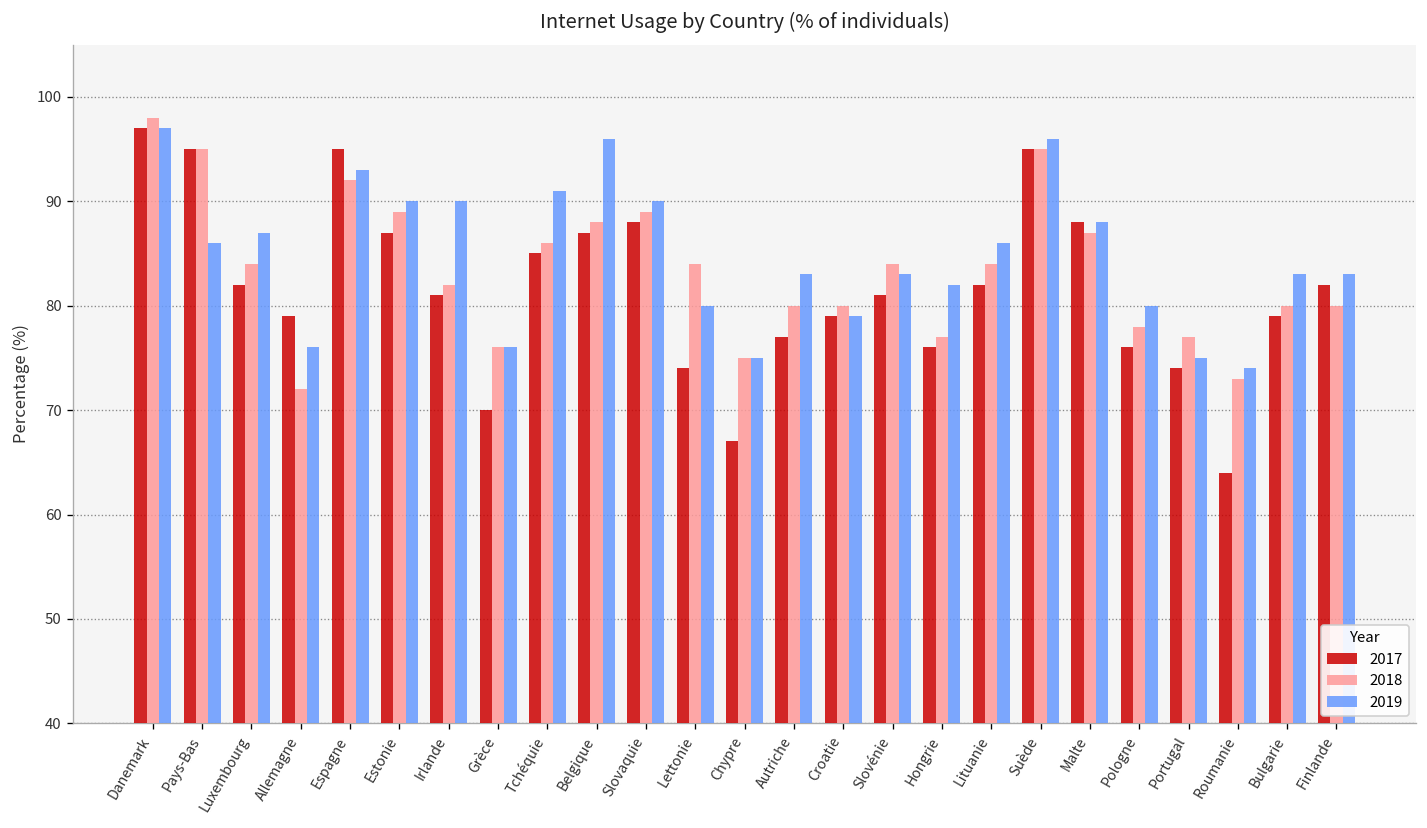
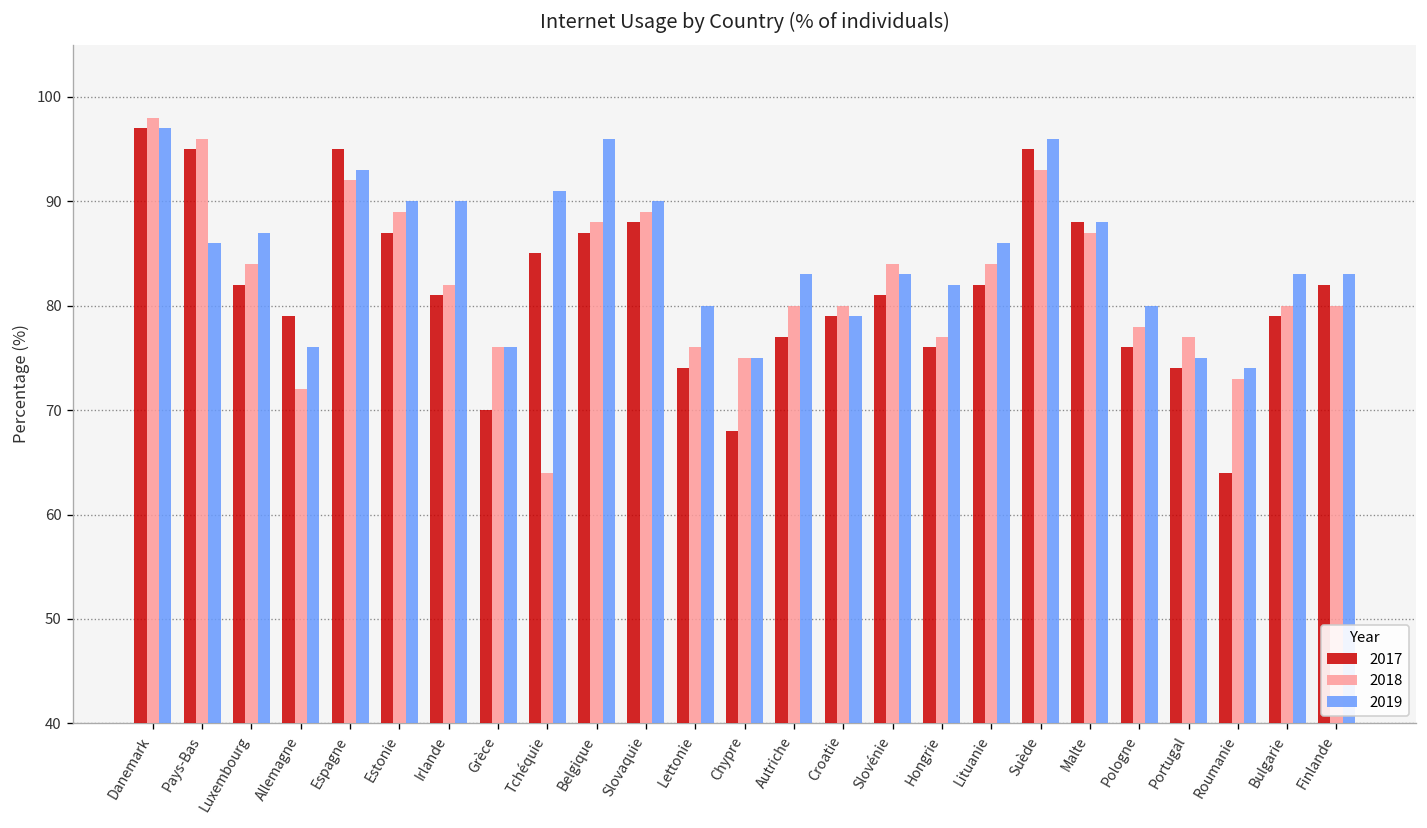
2018, Pays-Bas: 95 -> 96
2018, Tchéquie: 86 -> 64
2018, Lettonie: 84 -> 76
2017, Chypre: 67 -> 68
2018, Suède: 95 -> 93
